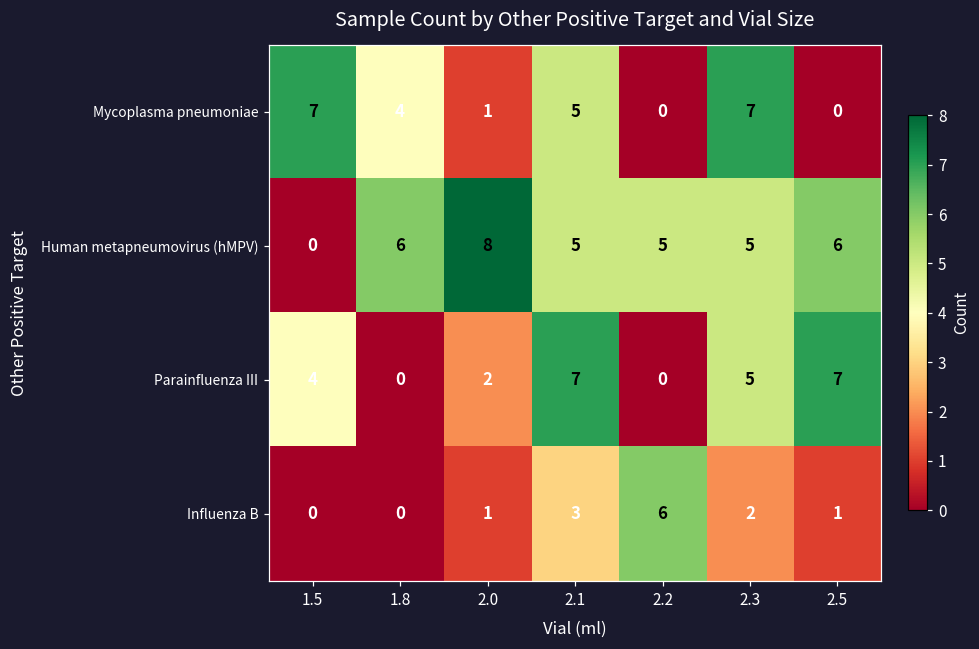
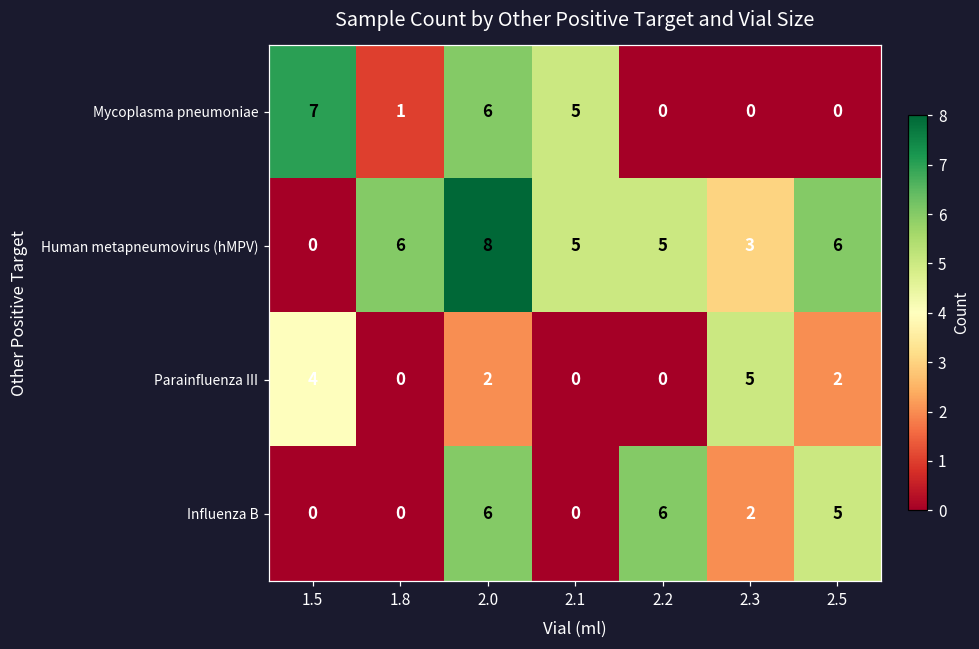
Mycoplasma pneumoniae, 1.8: 4 -> 1
Mycoplasma pneumoniae, 2.0: 1 -> 6
Mycoplasma pneumoniae, 2.3: 7 -> 0
Human metapneumovirus (hMPV), 2.3: 5 -> 3
Parainfluenza III, 2.1: 7 -> 0
Parainfluenza III, 2.5: 7 -> 2
Influenza B, 2.0: 1 -> 6
Influenza B, 2.1: 3 -> 0
Influenza B, 2.5: 1 -> 5
